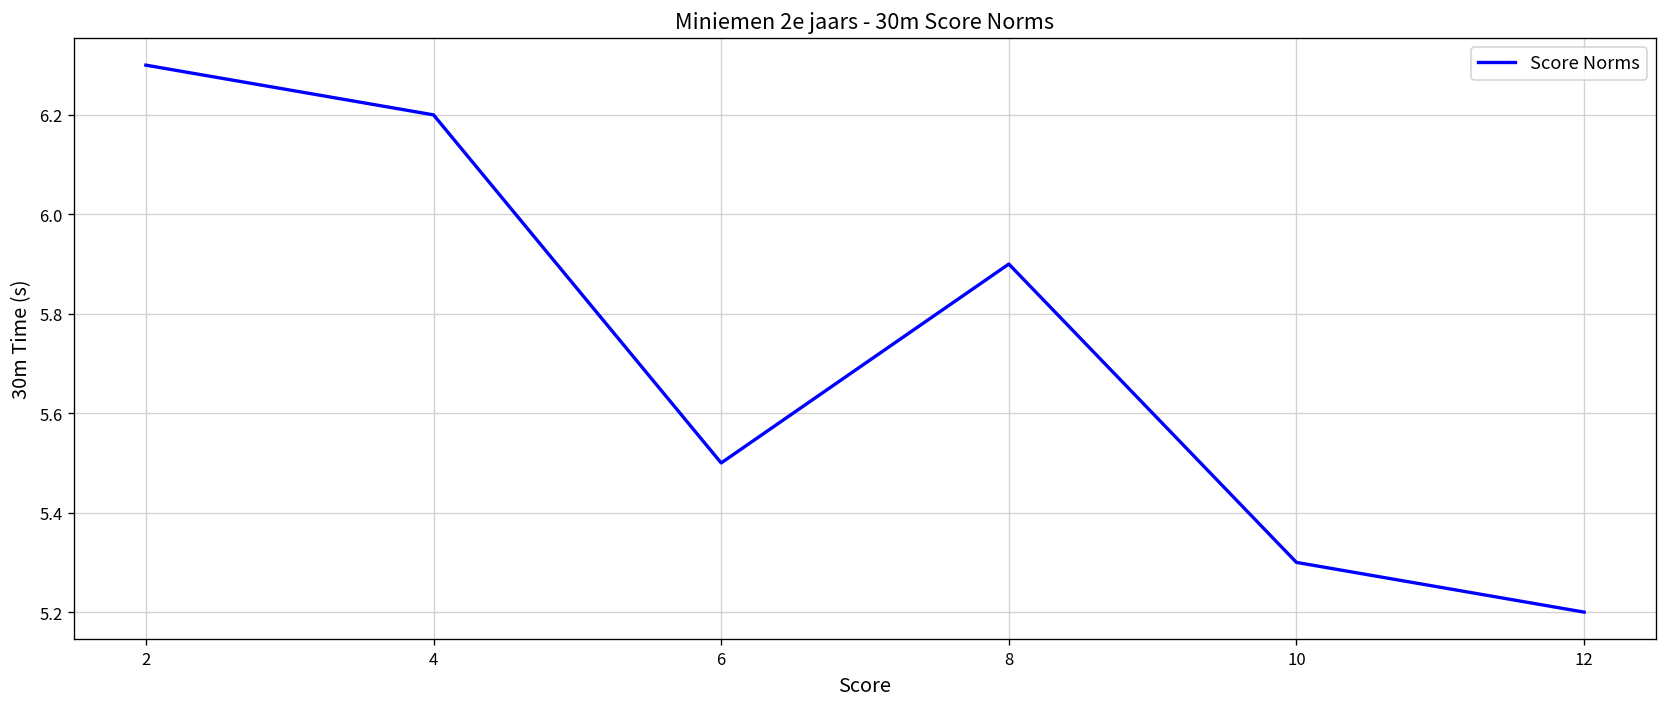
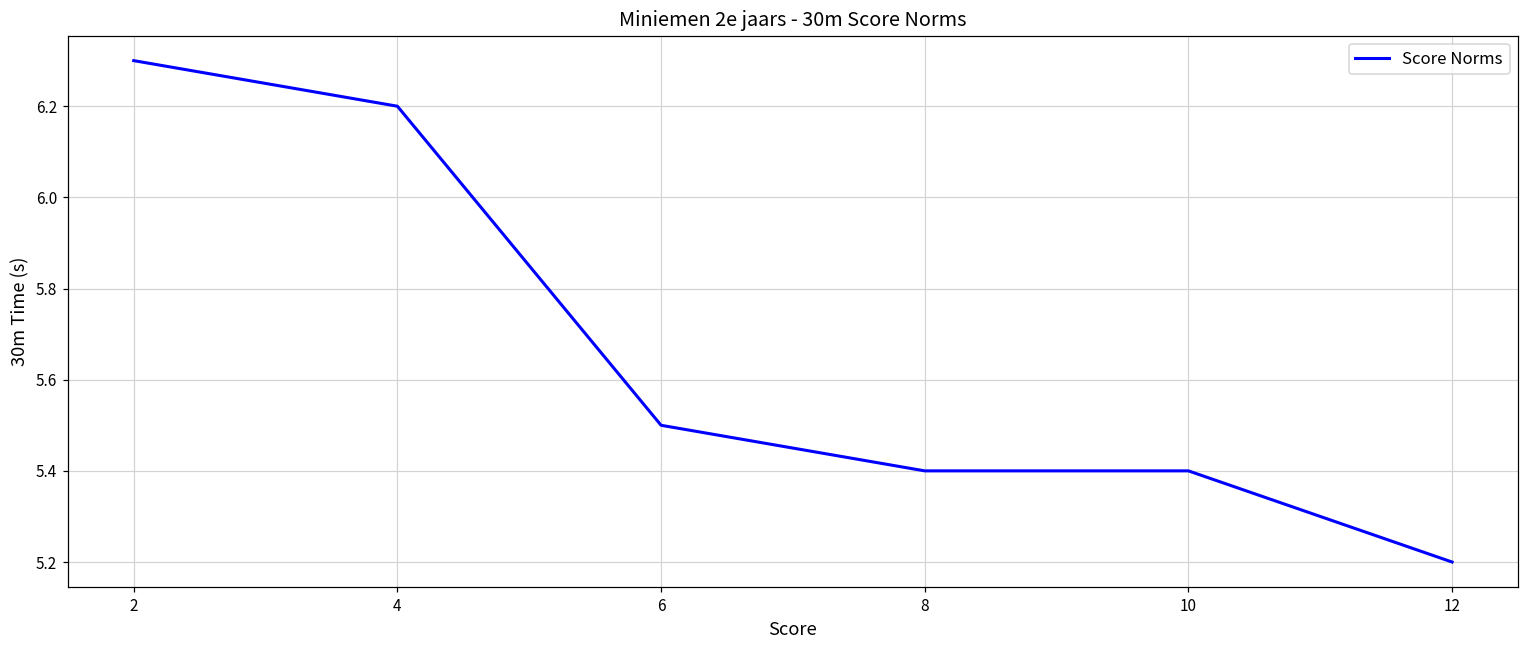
8: 5.9 -> 5.4
10: 5.3 -> 5.4
